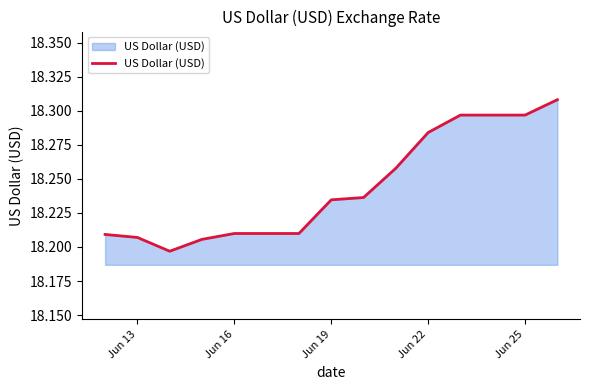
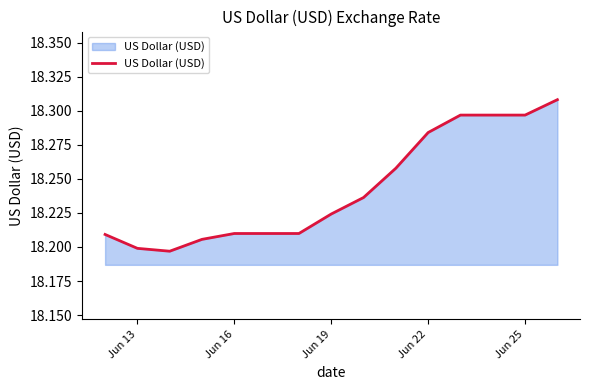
Jun 13: 18.207 -> 18.199
Jun 19: 18.235 -> 18.224
